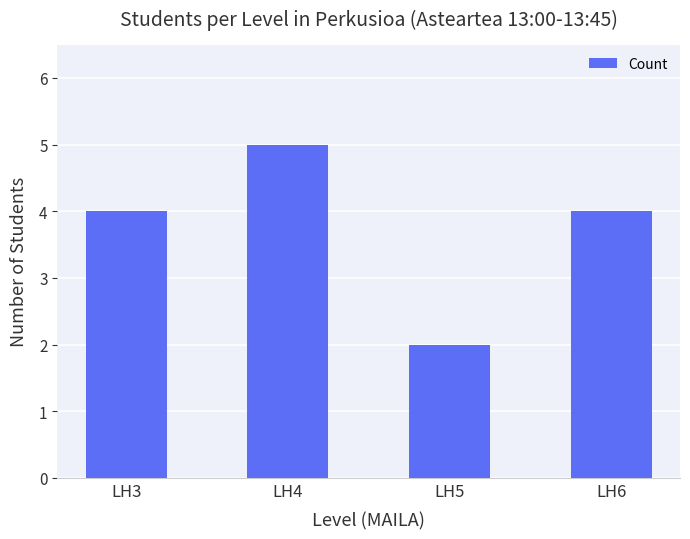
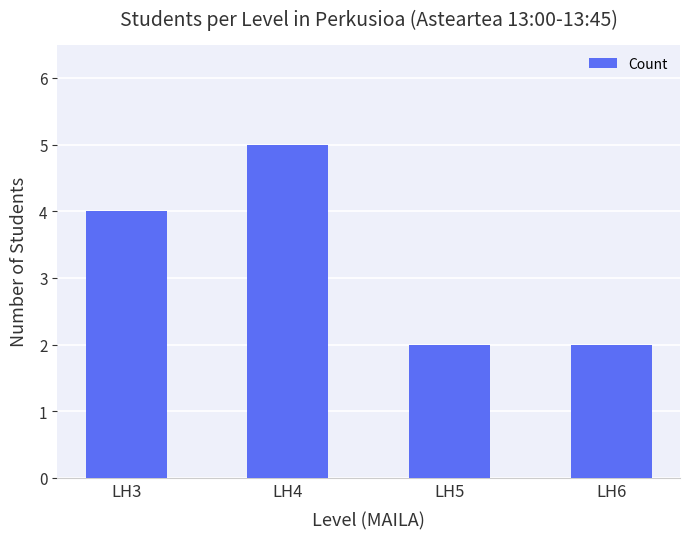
LH6: 4 -> 2
